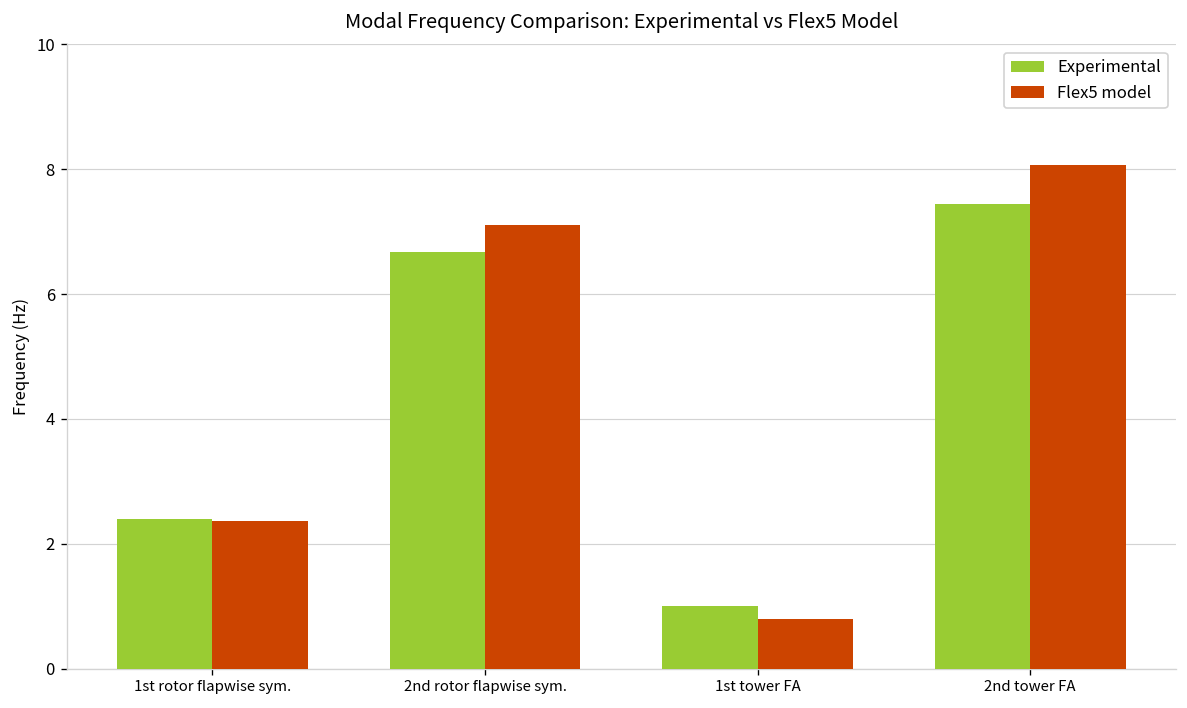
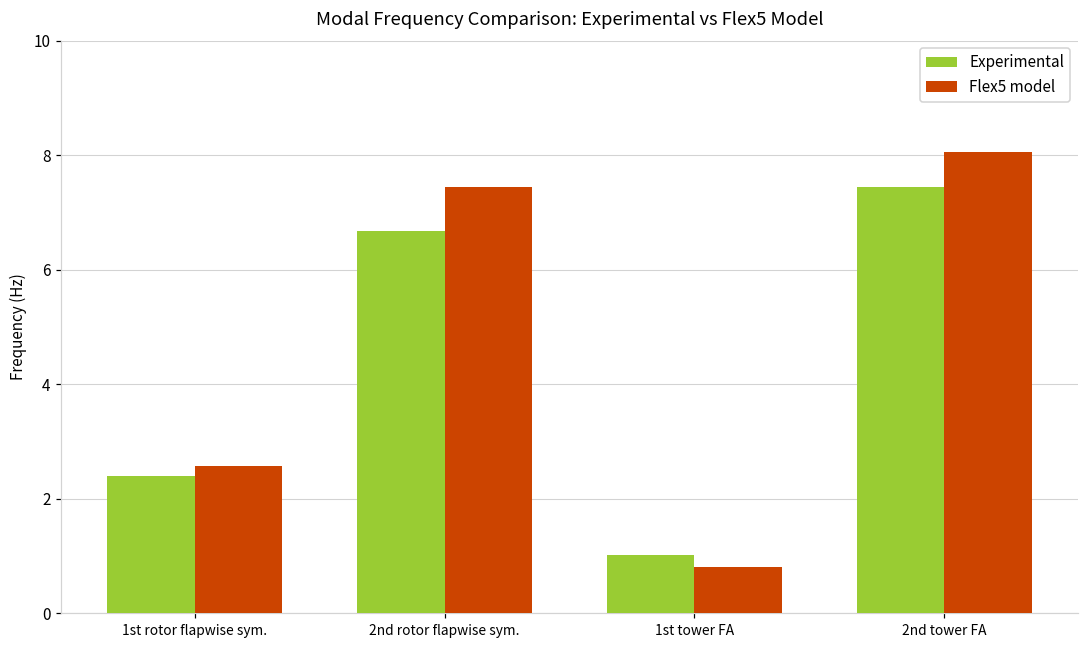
Flex5 model, 1st rotor flapwise sym.: 2.4 -> 2.6
Flex5 model, 2nd rotor flapwise sym.: 7.1 -> 7.4
